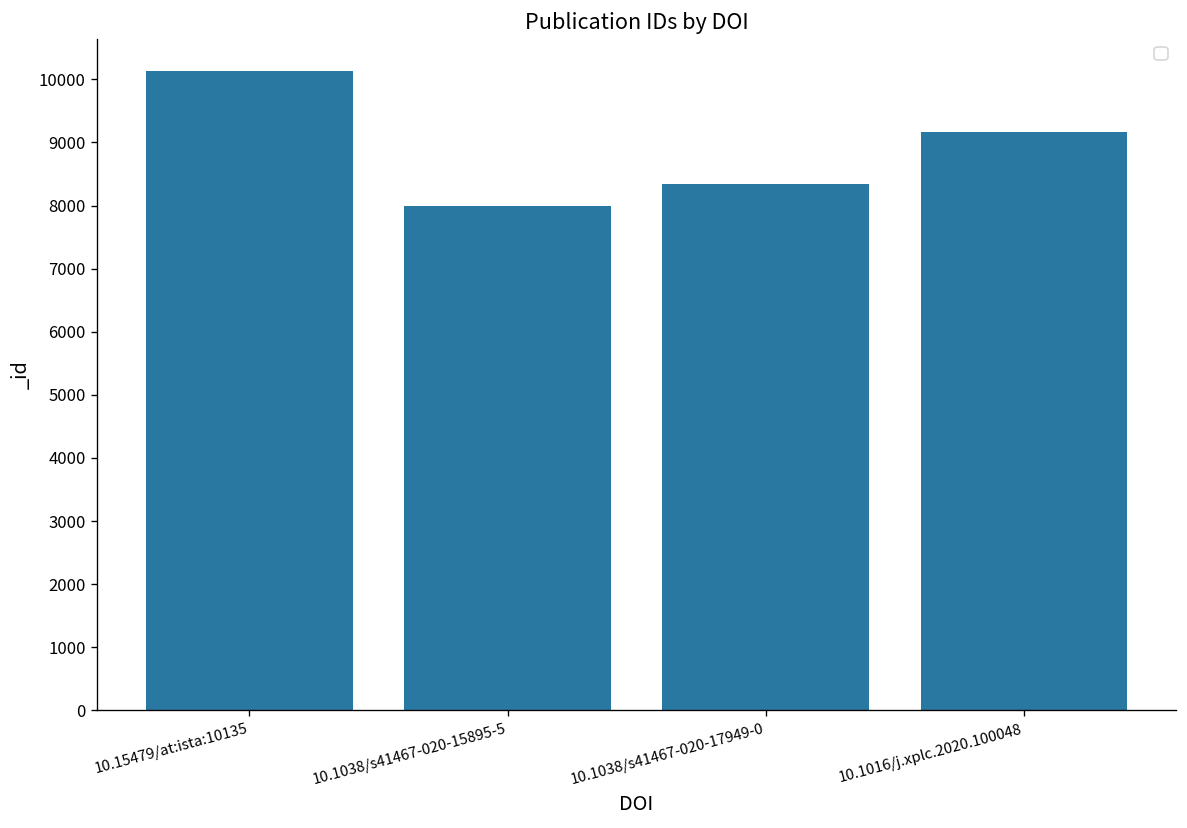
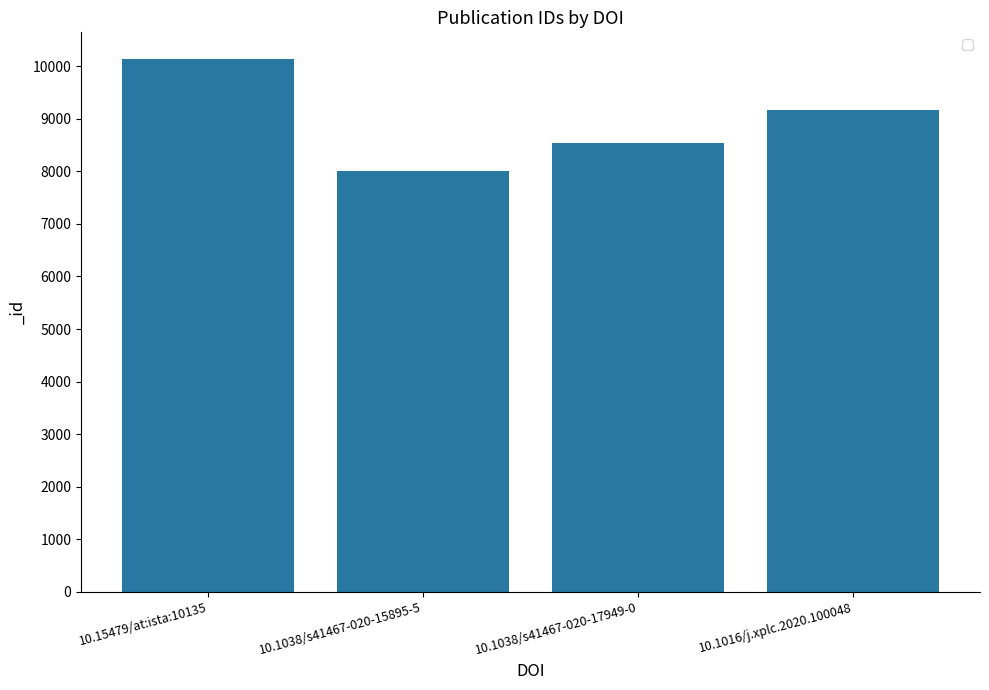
10.1038/s41467-020-17949-0: 8300 -> 8500
